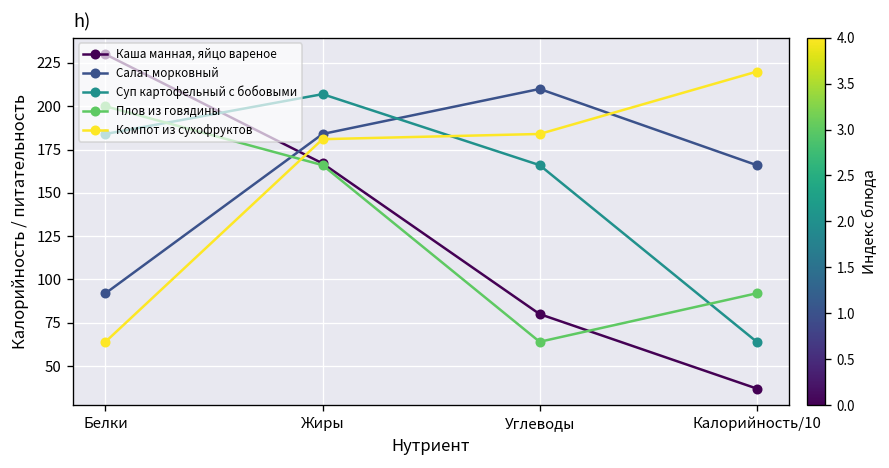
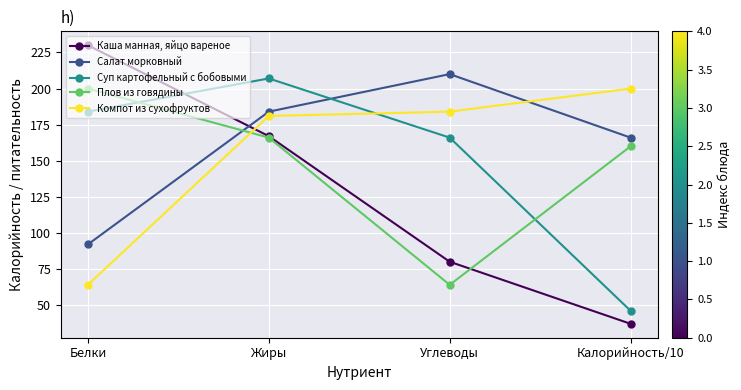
Суп картофельный с бобовыми, Калорийность/10: 64 -> 46
Плов из говядины, Калорийность/10: 92 -> 160
Компот из сухофруктов, Калорийность/10: 220 -> 200
